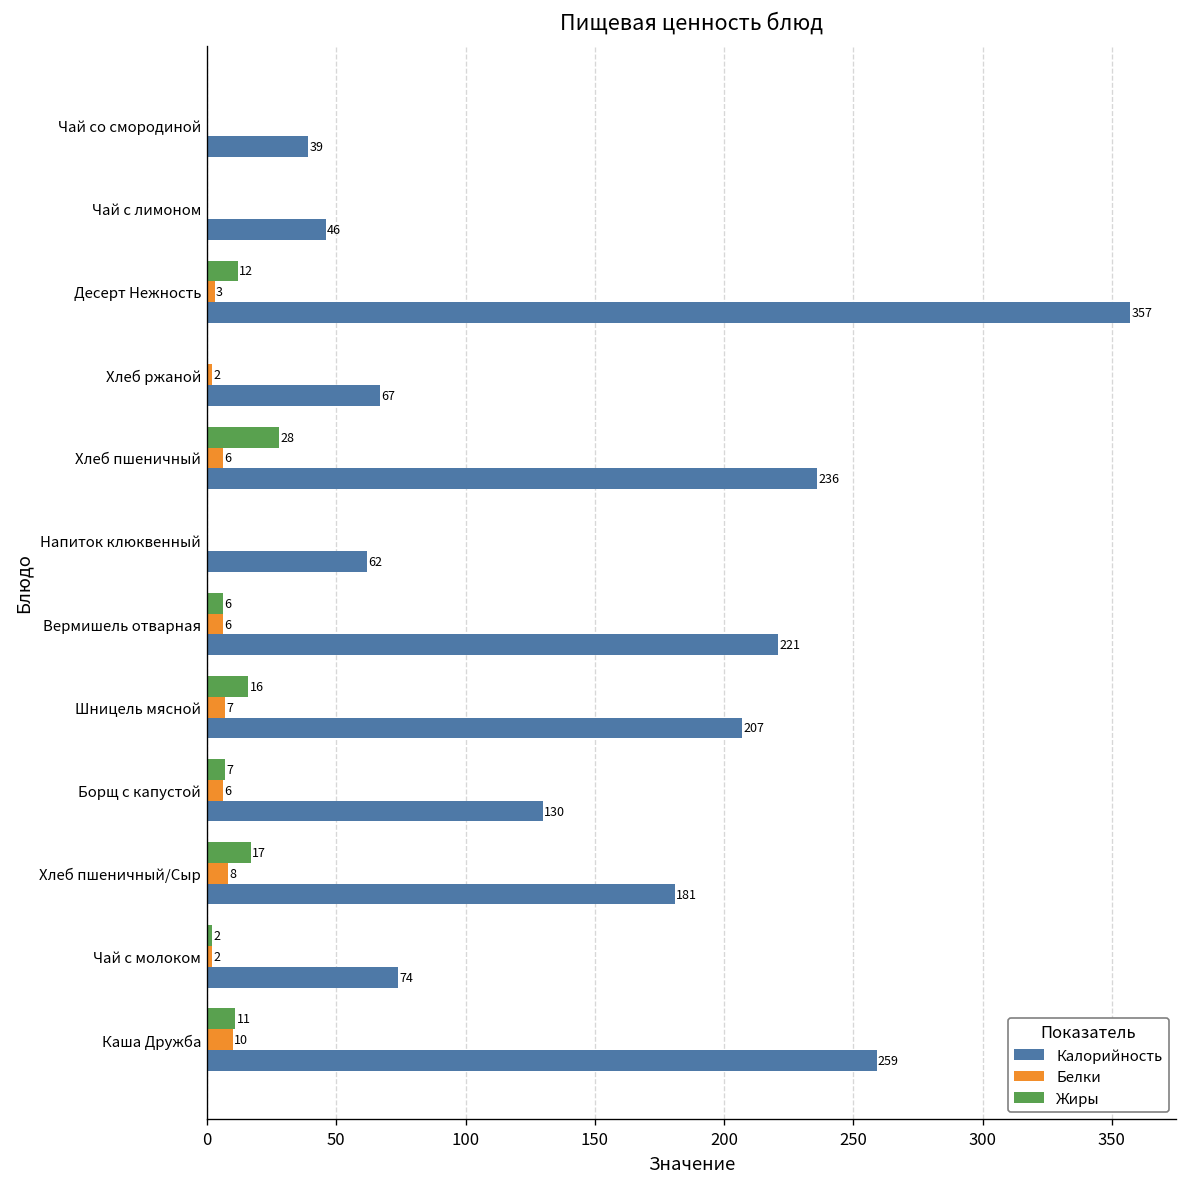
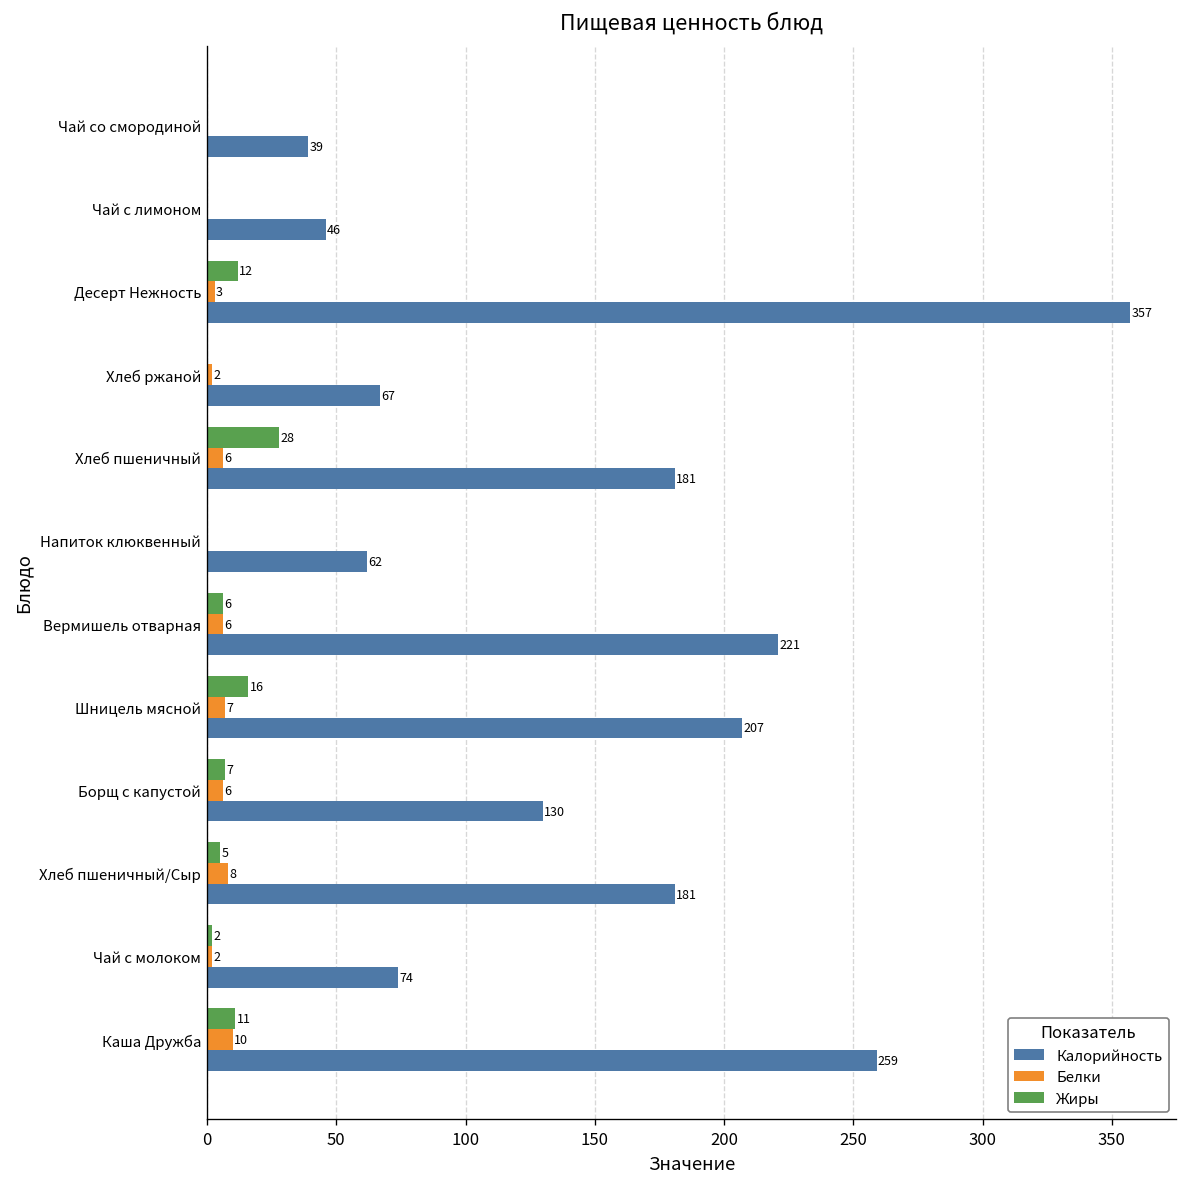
Калорийность, Хлеб пшеничный: 236 -> 181
Жиры, Хлеб пшеничный/Сыр: 17 -> 5
